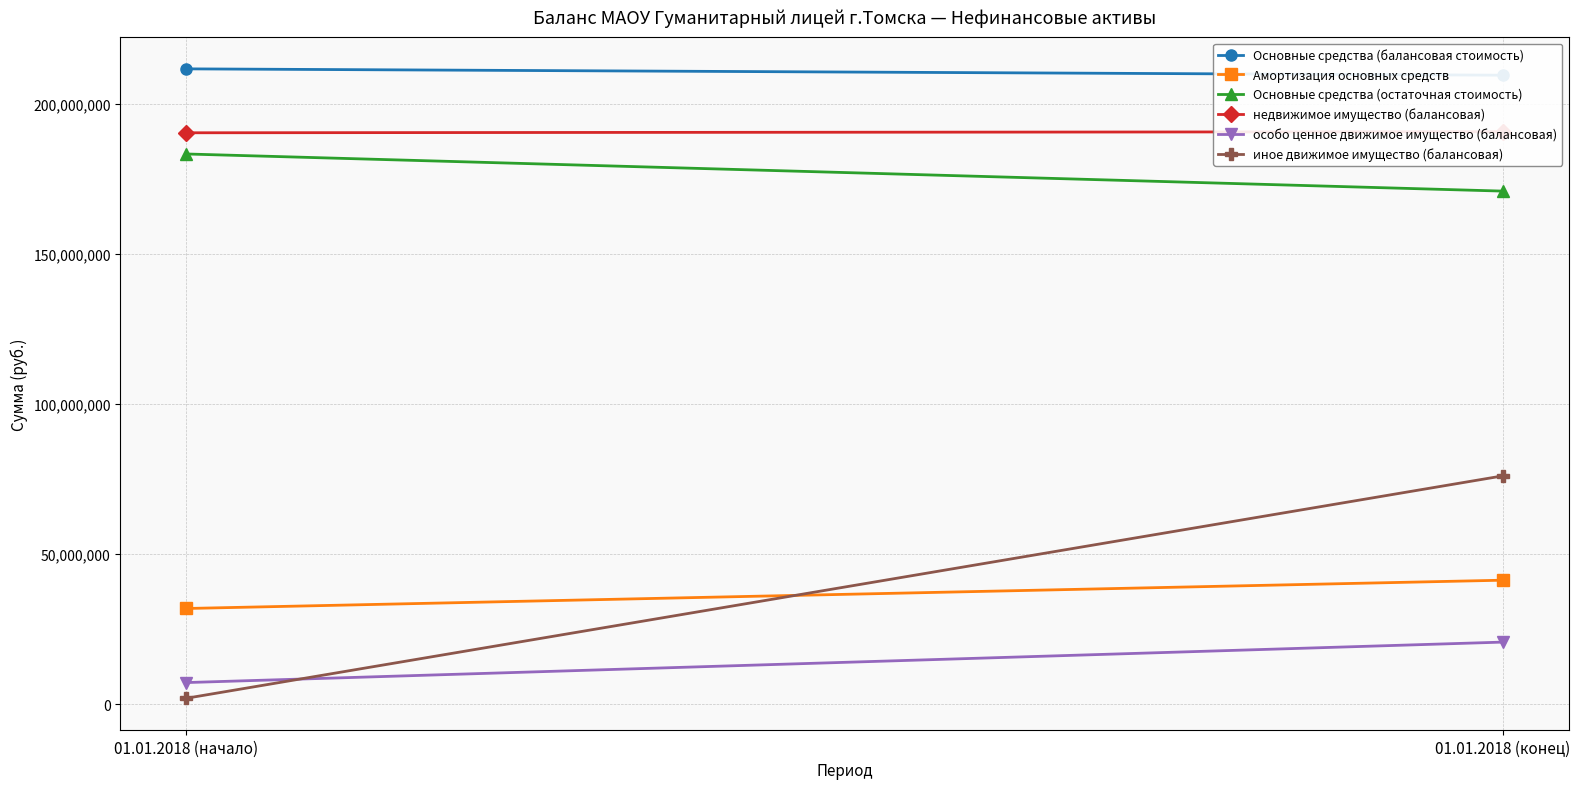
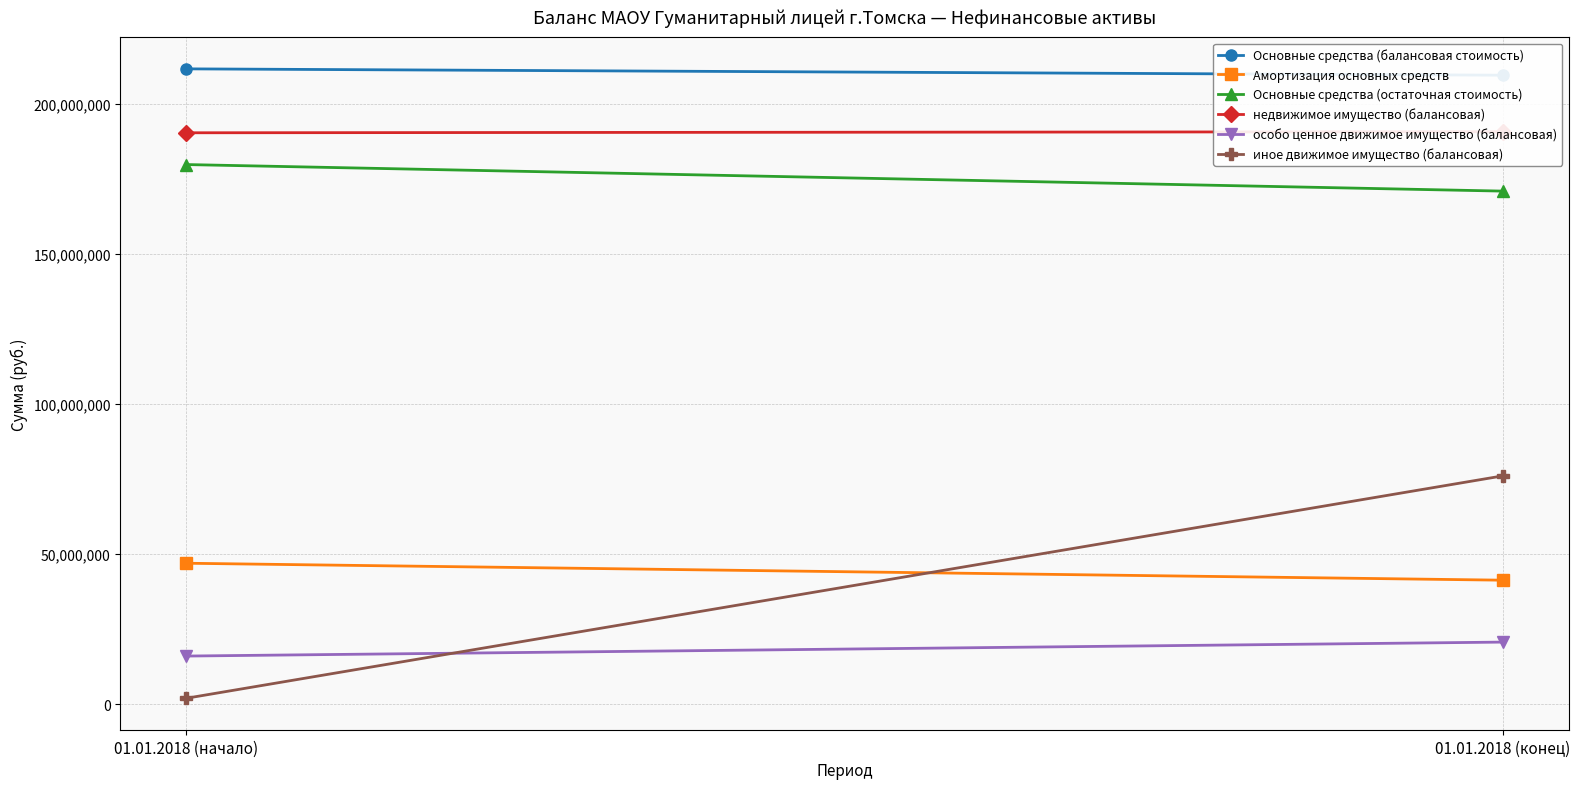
Амортизация основных средств, 01.01.2018 (начало): 32,000,000 -> 47,000,000
Основные средства (остаточная стоимость), 01.01.2018 (начало): 183,000,000 -> 180,000,000
особо ценное движимое имущество (балансовая), 01.01.2018 (начало): 7,000,000 -> 16,000,000
